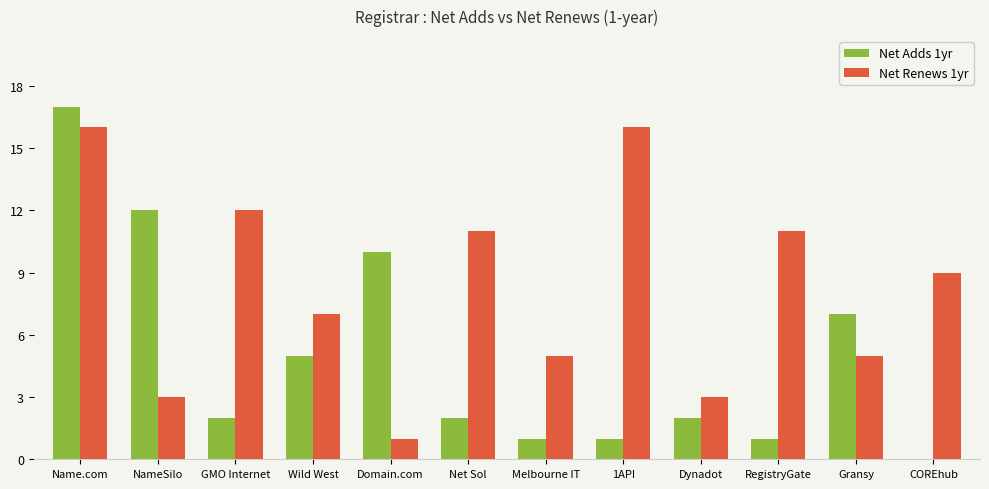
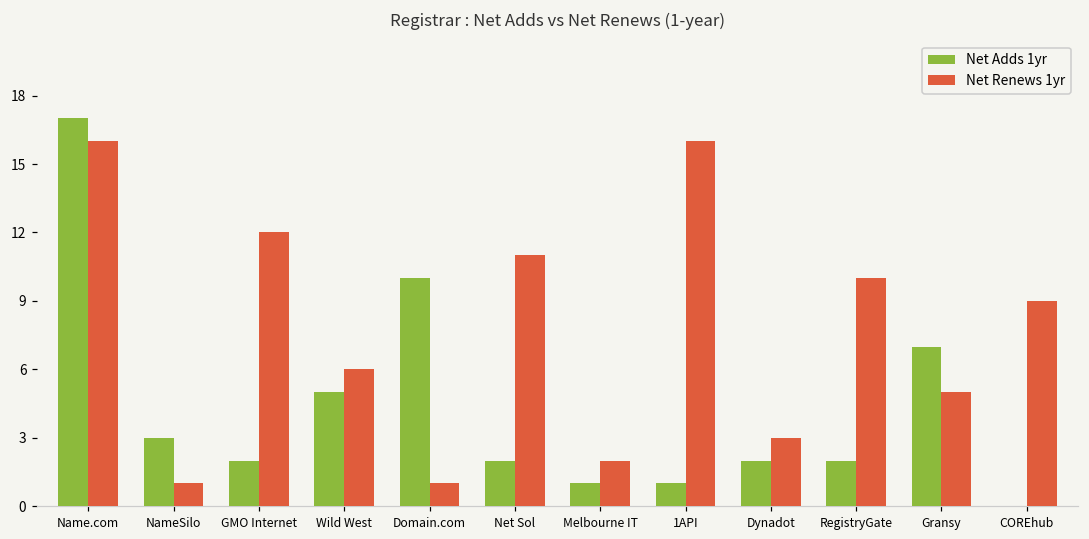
Net Adds 1yr, NameSilo: 12 -> 3
Net Renews 1yr, NameSilo: 3 -> 1
Net Renews 1yr, Wild West: 7 -> 6
Net Renews 1yr, Melbourne IT: 5 -> 2
Net Adds 1yr, RegistryGate: 1 -> 2
Net Renews 1yr, RegistryGate: 11 -> 10
